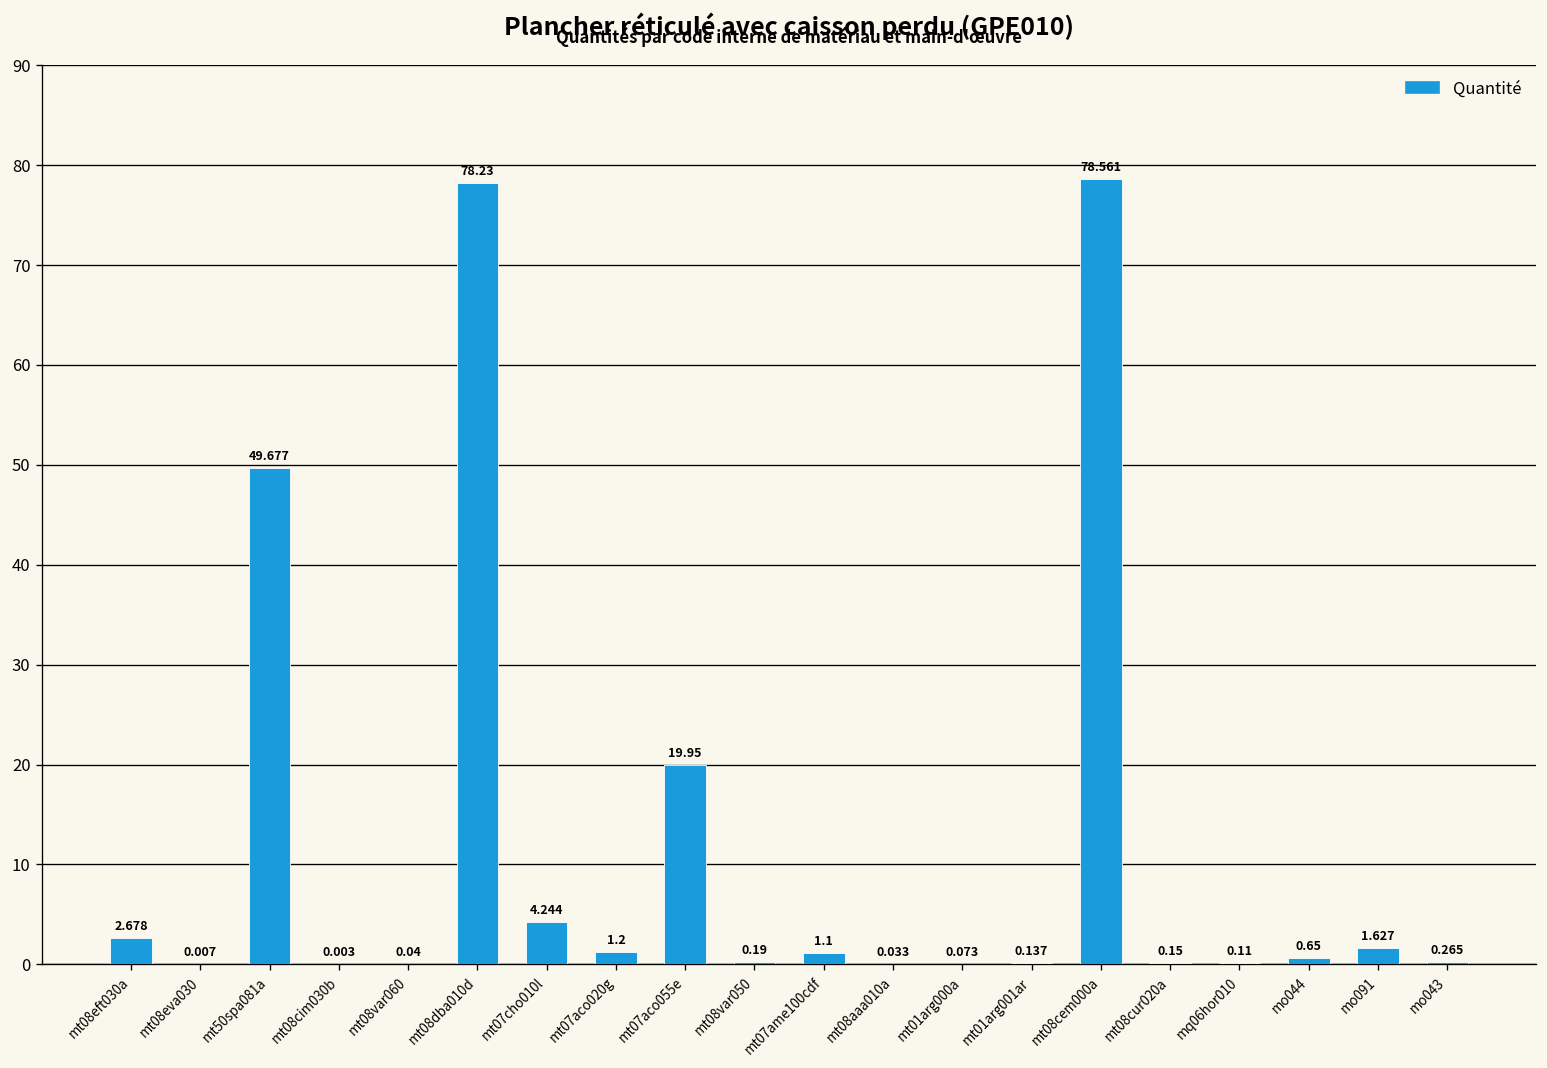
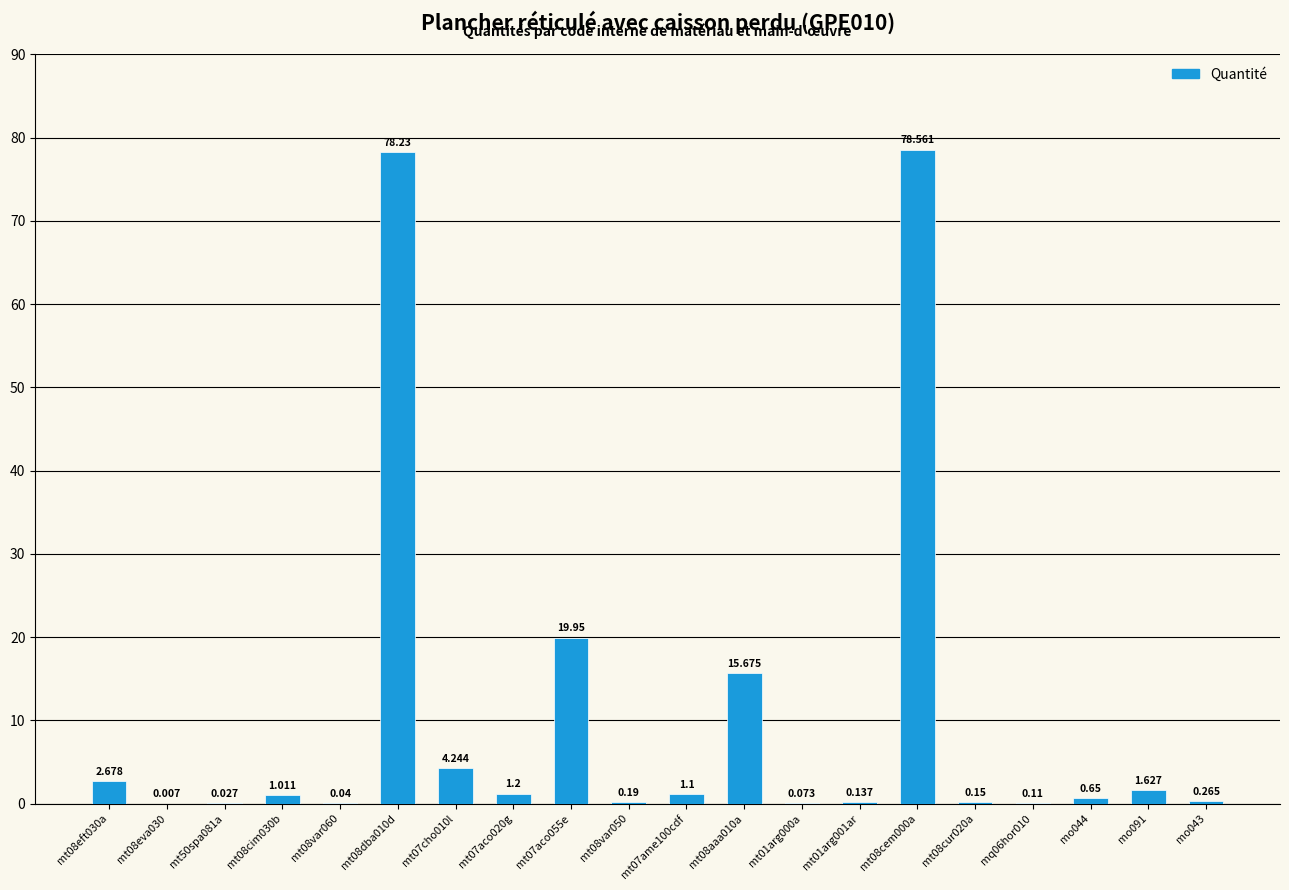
mt50spa081a: 49.677 -> 0.027
mt08cim030b: 0.003 -> 1.011
mt08aaa010a: 0.033 -> 15.675
